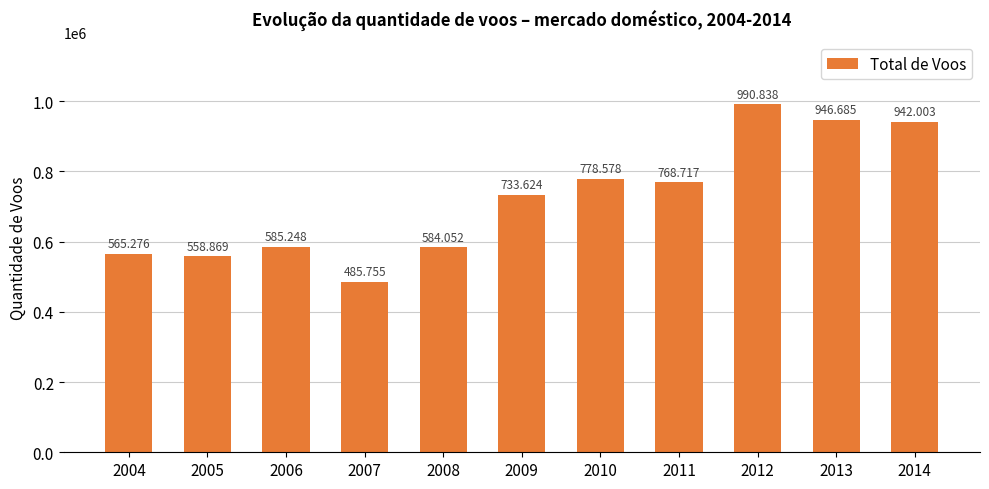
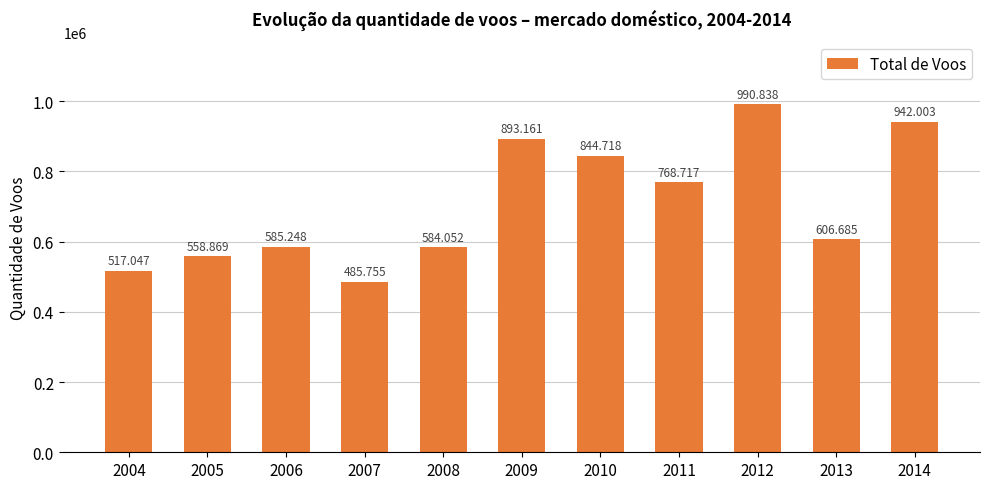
2004: 565.276 -> 517.047
2009: 733.624 -> 893.161
2010: 778.578 -> 844.718
2013: 946.685 -> 606.685
